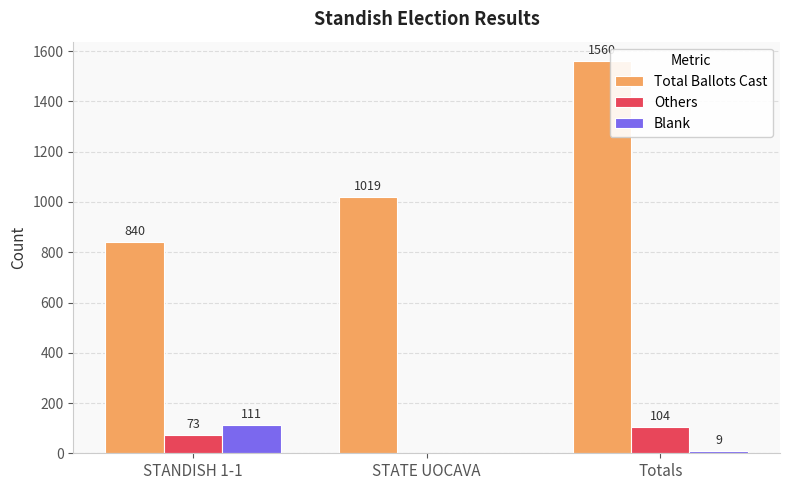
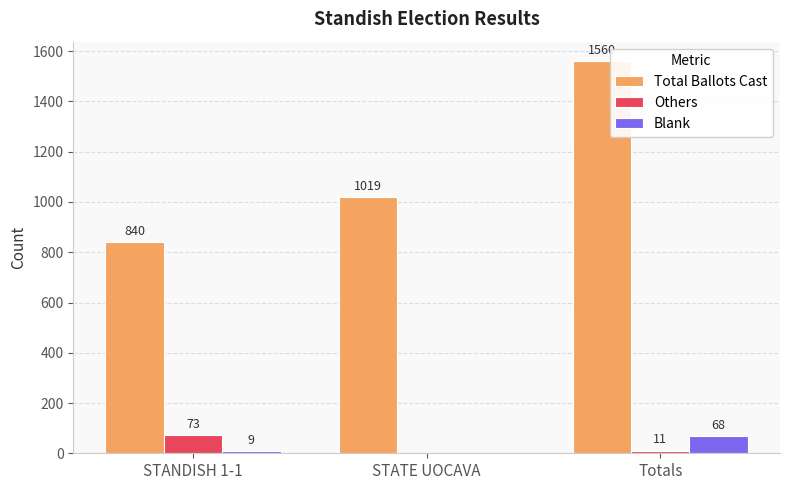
Blank, STANDISH 1-1: 111 -> 9
Others, Totals: 104 -> 11
Blank, Totals: 9 -> 68
